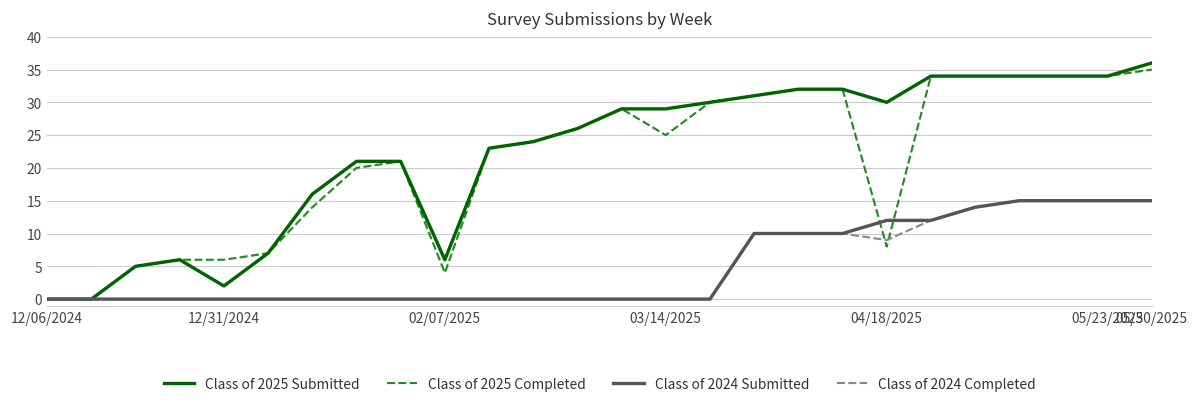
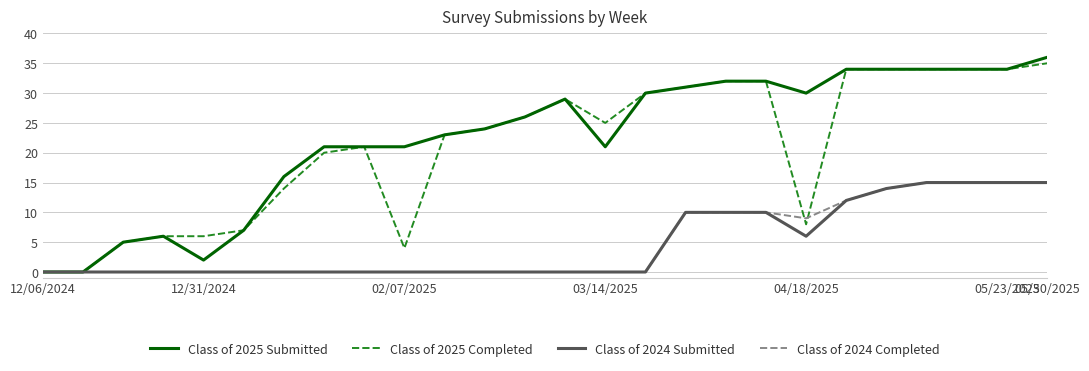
Class of 2025 Submitted, 02/07/2025: 6 -> 21
Class of 2025 Submitted, 03/14/2025: 29 -> 21
Class of 2024 Submitted, 04/18/2025: 12 -> 6
